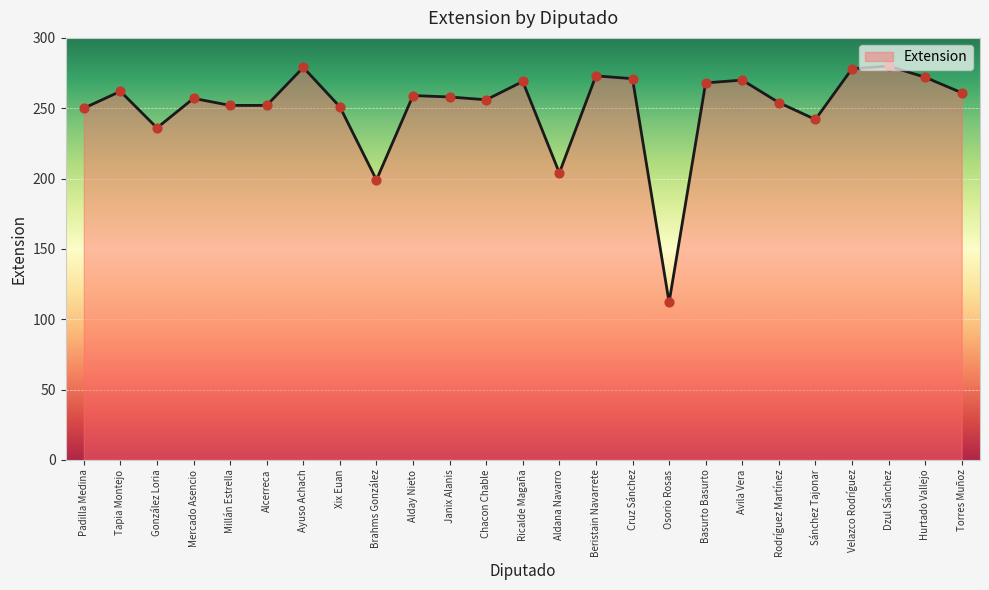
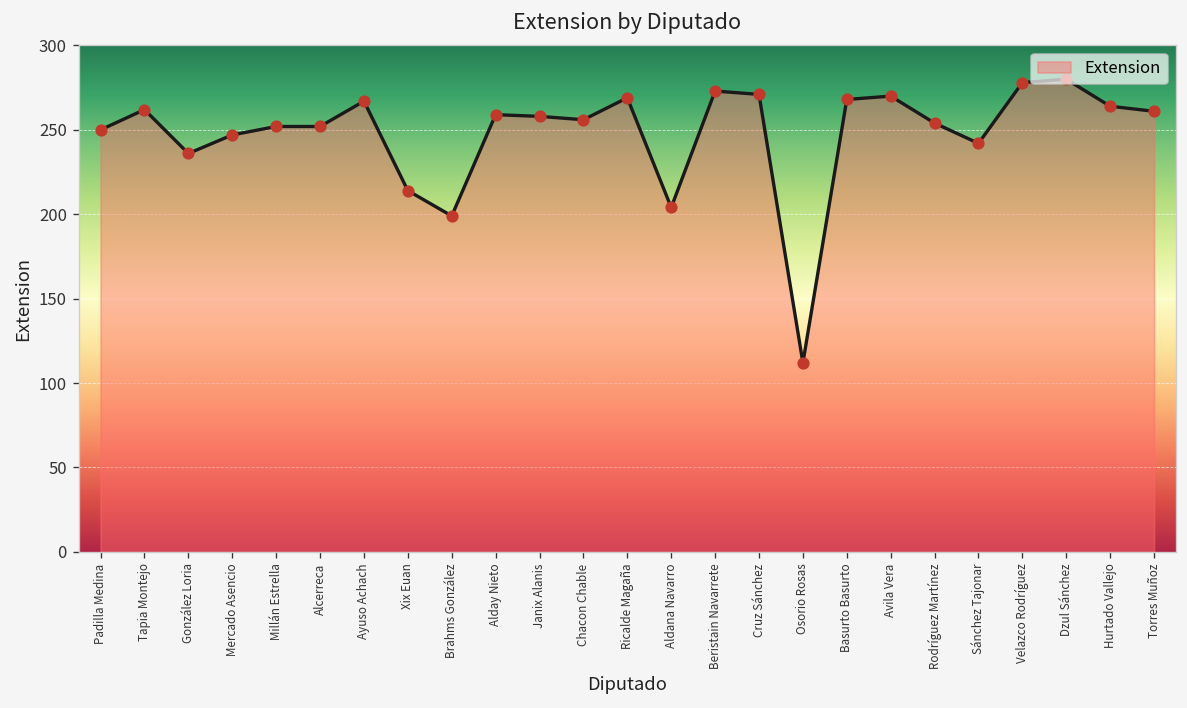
Mercado Asencio: 257 -> 247
Ayuso Achach: 279 -> 267
Xix Euan: 251 -> 214
Hurtado Vallejo: 272 -> 264
